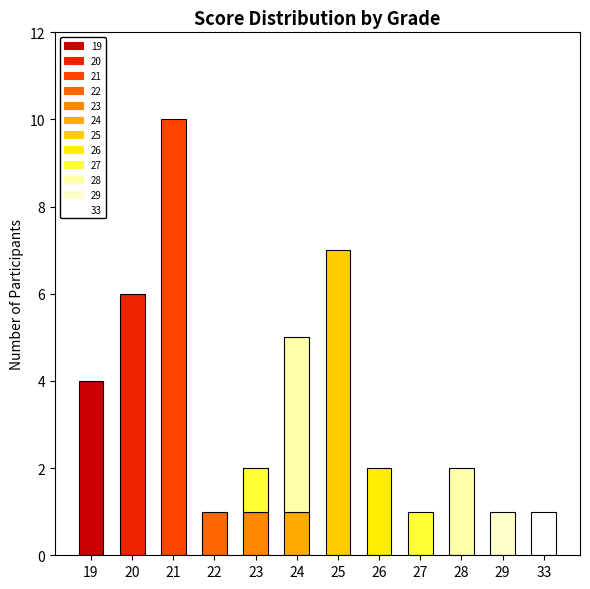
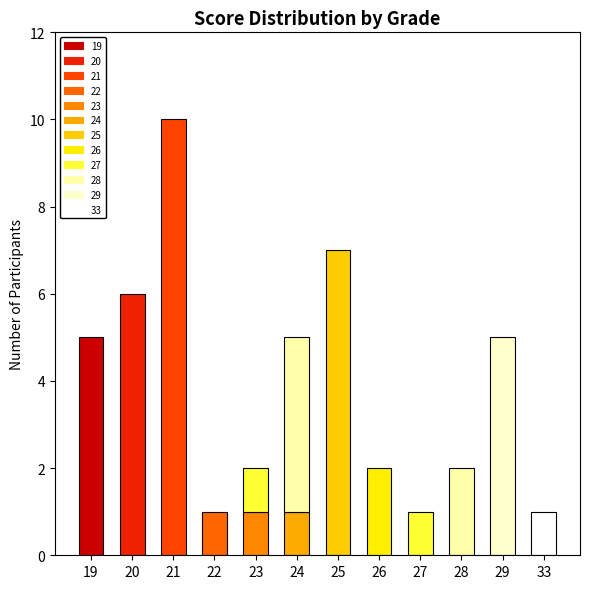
19: 4 -> 5
29: 1 -> 5
